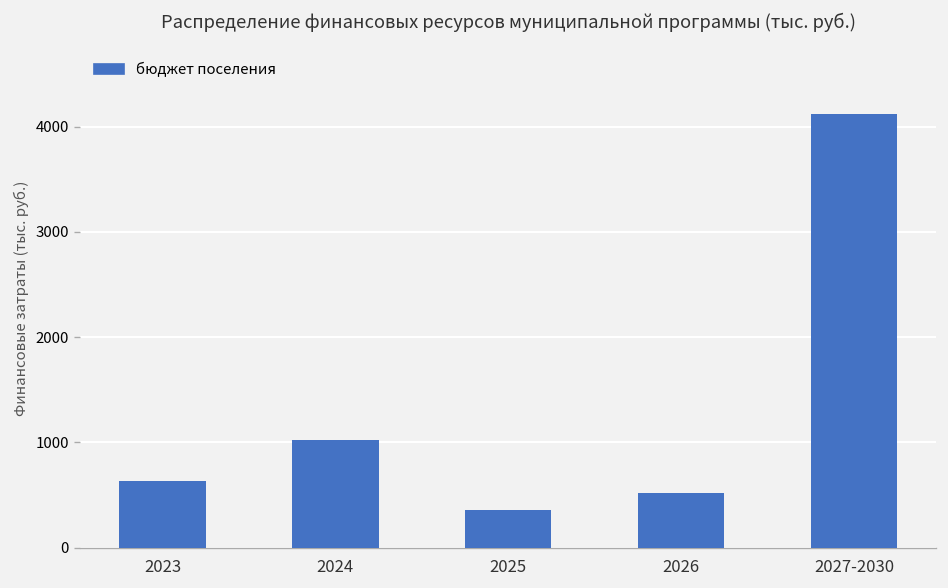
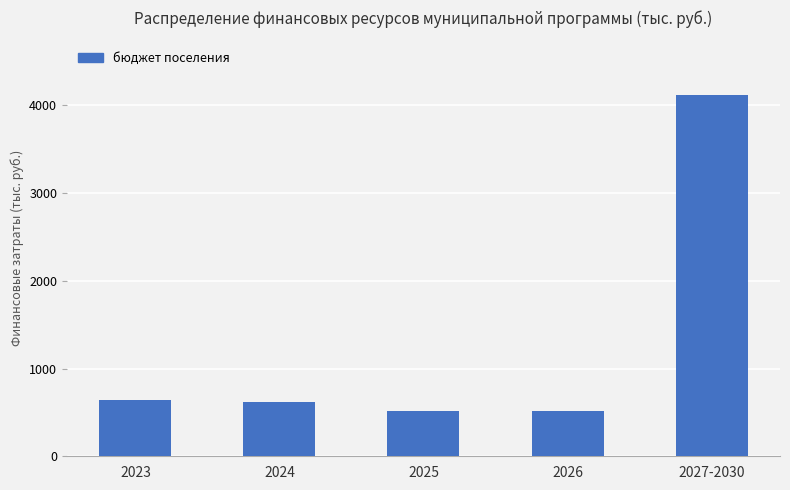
2024: 1000 -> 600
2025: 400 -> 500
